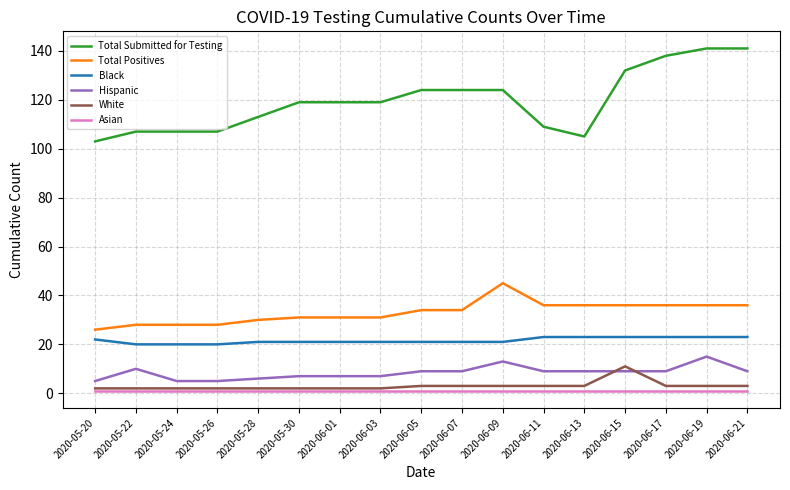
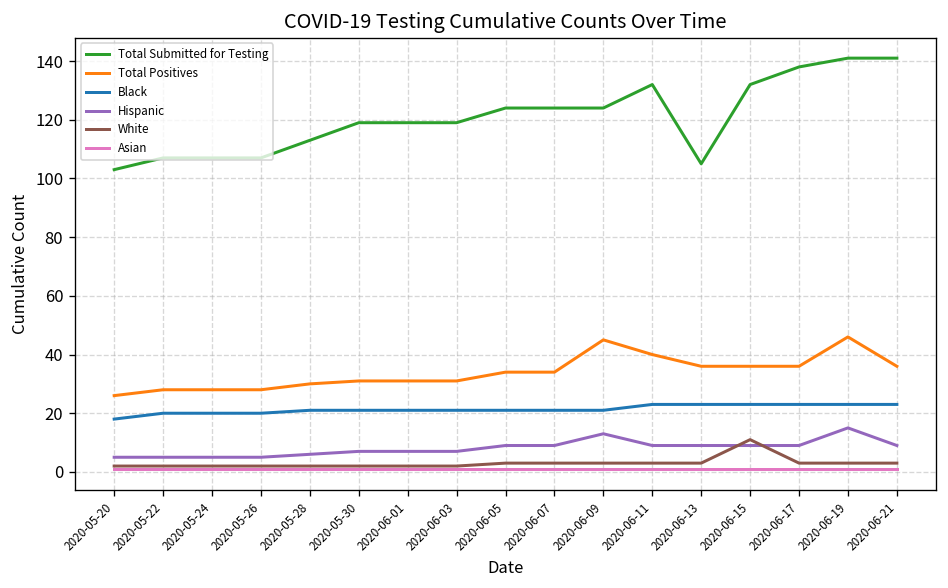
Black, 2020-05-20: 22 -> 18
Hispanic, 2020-05-22: 10 -> 5
Total Submitted for Testing, 2020-06-11: 109 -> 132
Total Positives, 2020-06-11: 36 -> 40
Total Positives, 2020-06-19: 36 -> 46
